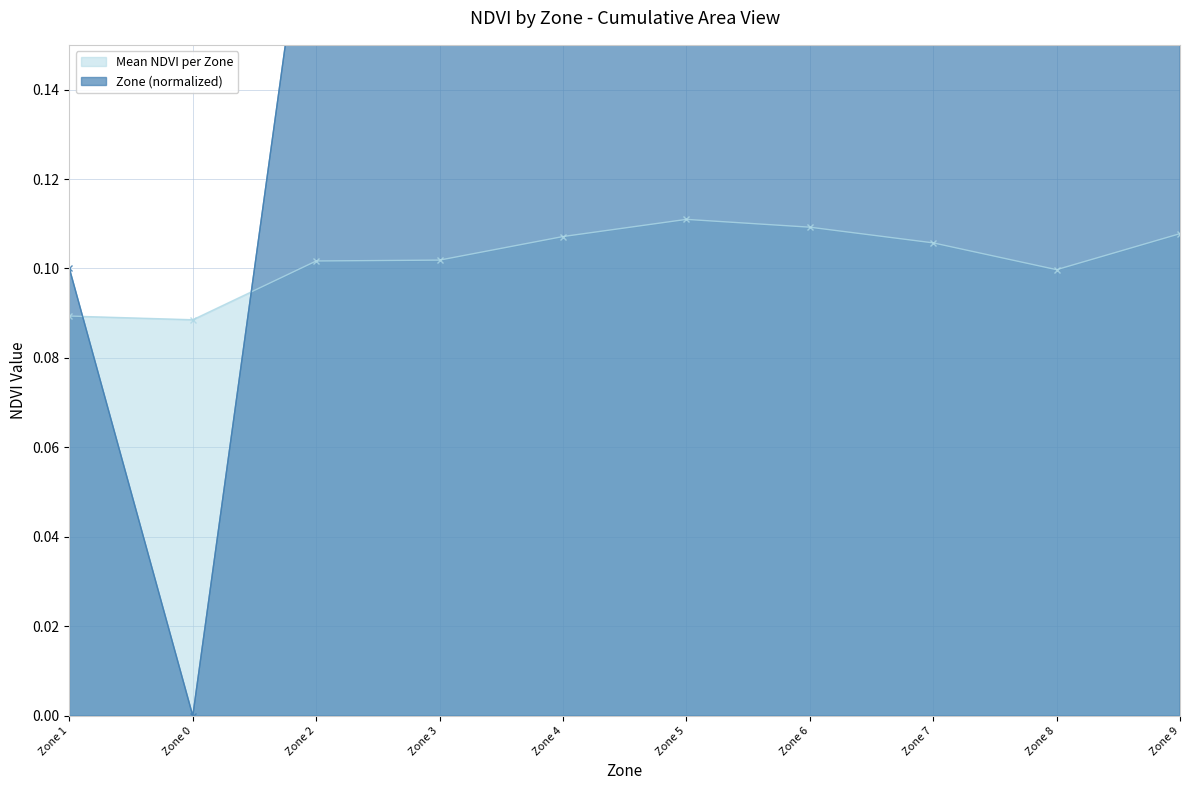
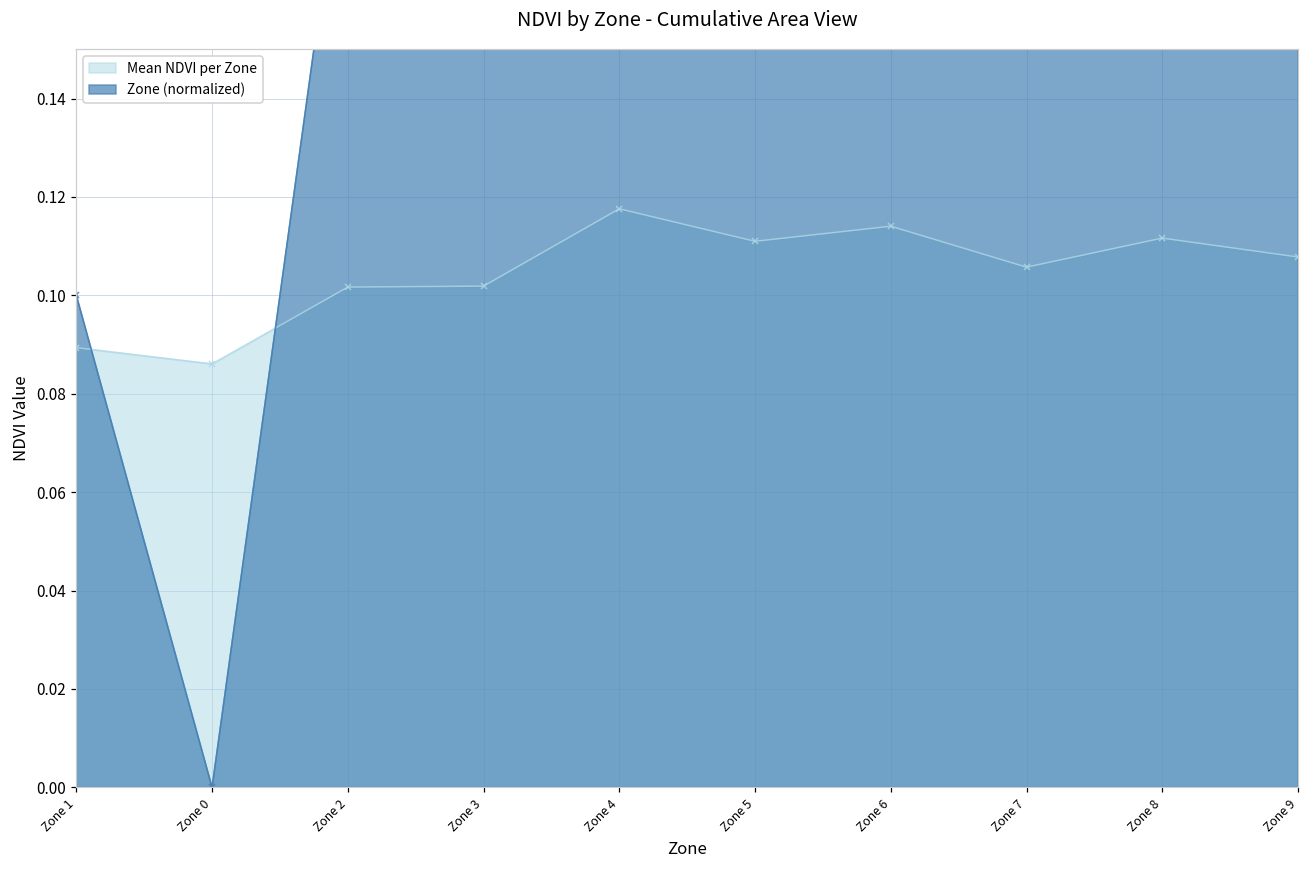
Mean NDVI per Zone, Zone 0: 0.089 -> 0.086
Mean NDVI per Zone, Zone 4: 0.107 -> 0.118
Mean NDVI per Zone, Zone 6: 0.109 -> 0.114
Mean NDVI per Zone, Zone 8: 0.100 -> 0.112
